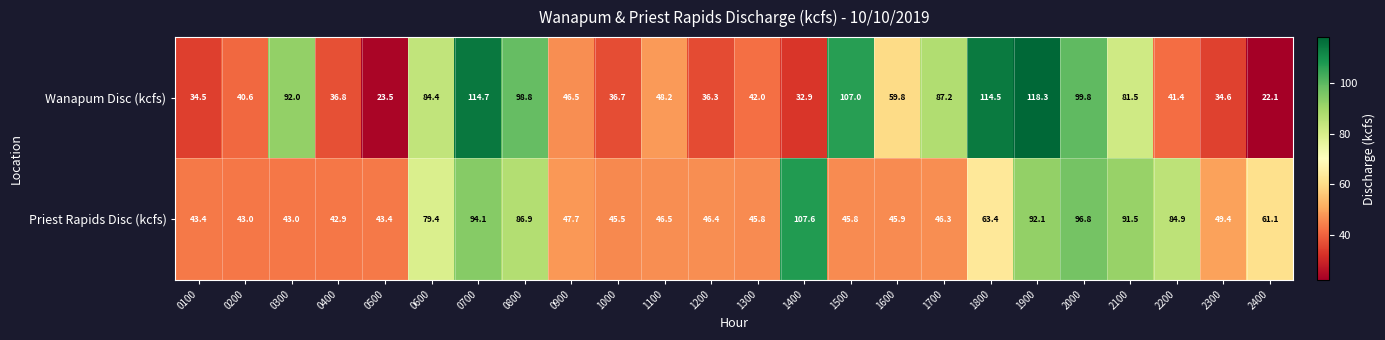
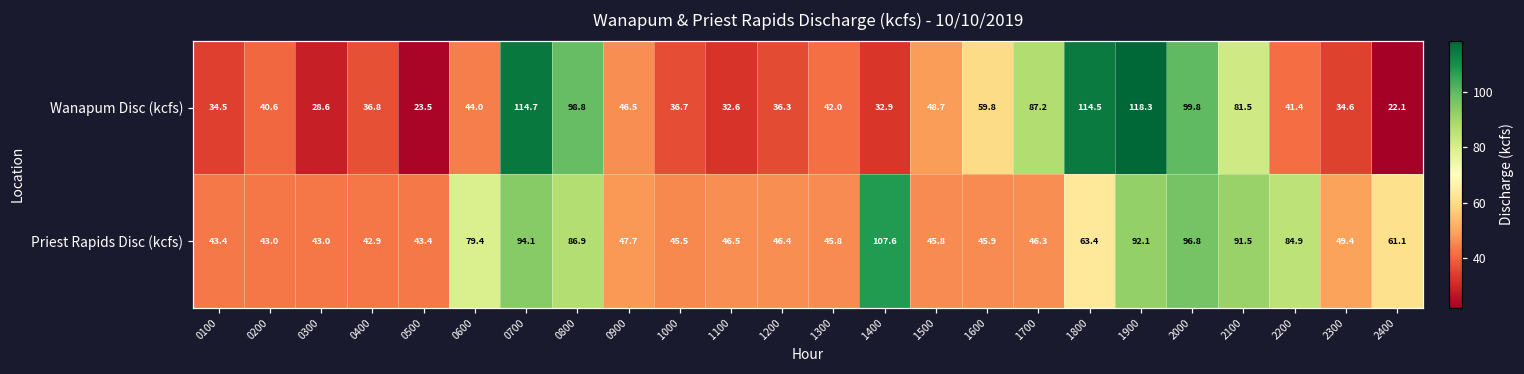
Wanapum Disc (kcfs), 0300: 92.0 -> 28.6
Wanapum Disc (kcfs), 0600: 84.4 -> 44.0
Wanapum Disc (kcfs), 1100: 48.2 -> 32.6
Wanapum Disc (kcfs), 1500: 107.0 -> 48.7
